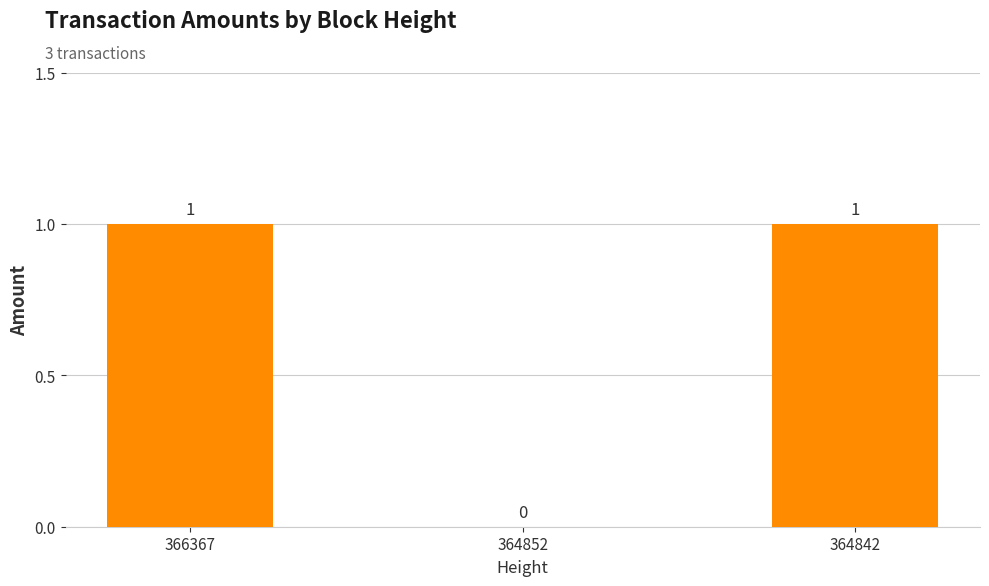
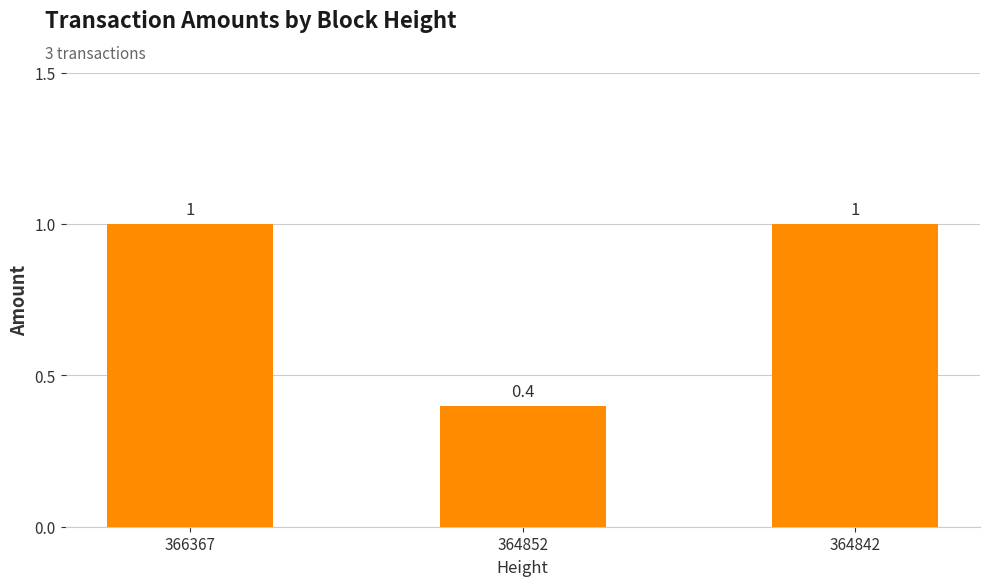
364852: 0 -> 0.4
